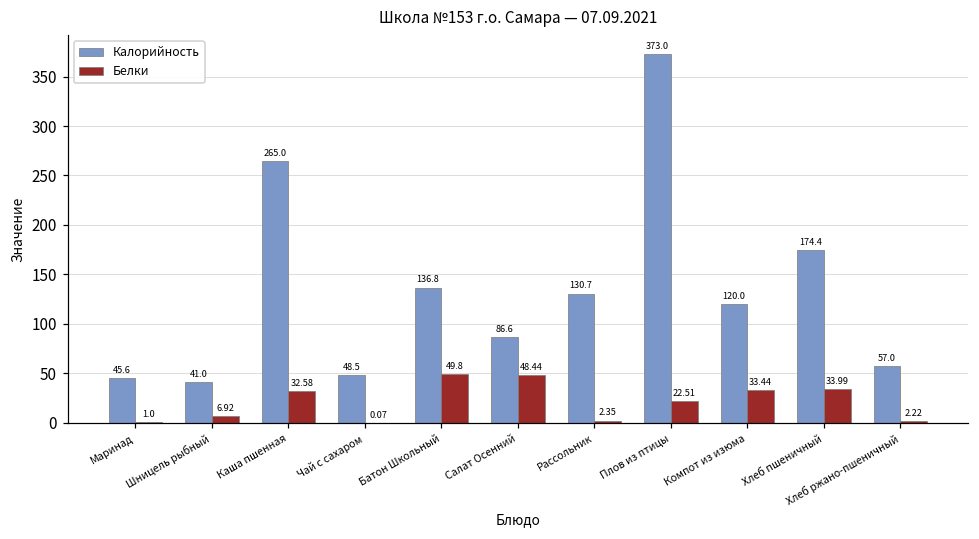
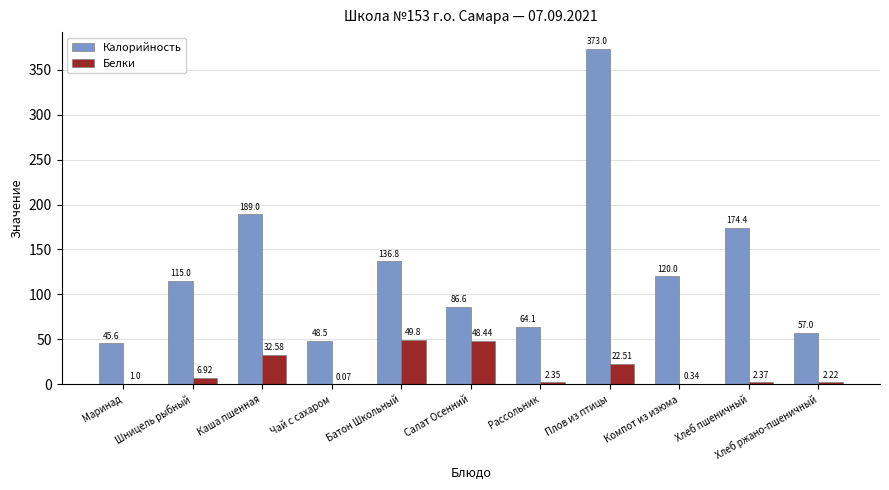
Калорийность, Шницель рыбный: 41.0 -> 115.0
Калорийность, Каша пшенная: 265.0 -> 189.0
Калорийность, Рассольник: 130.7 -> 64.1
Белки, Компот из изюма: 33.44 -> 0.34
Белки, Хлеб пшеничный: 33.99 -> 2.37
